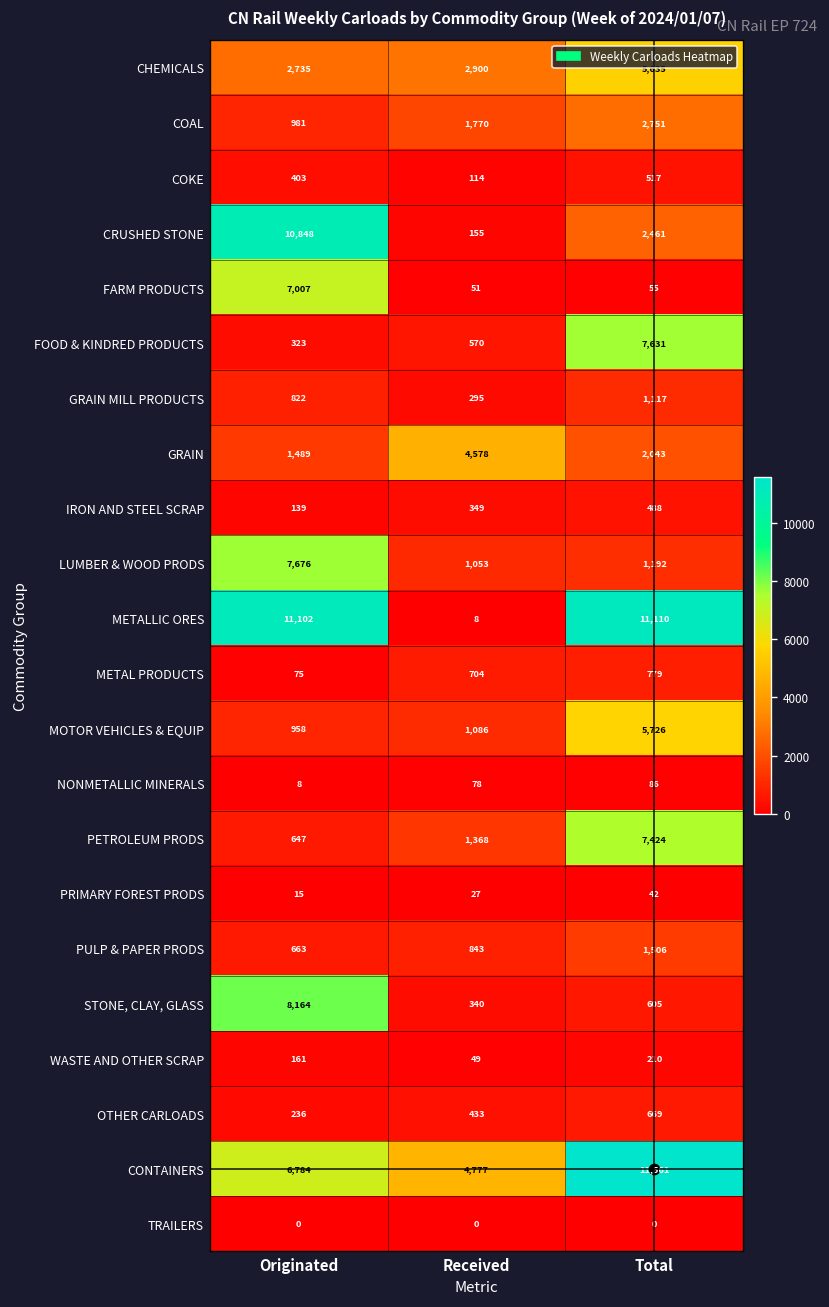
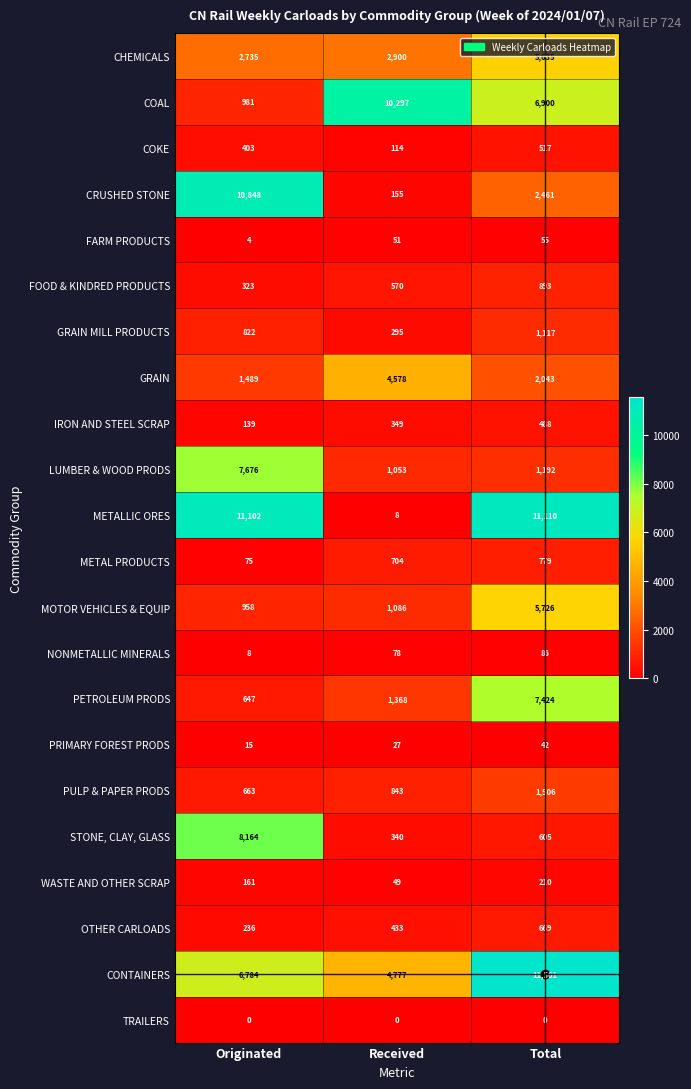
COAL, Received: 1,770 -> 10,297
COAL, Total: 2,751 -> 6,900
FARM PRODUCTS, Originated: 7,007 -> 4
FOOD & KINDRED PRODUCTS, Total: 7,631 -> 893
